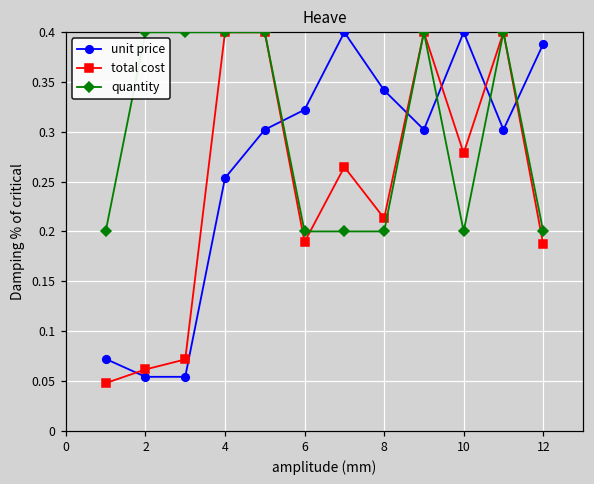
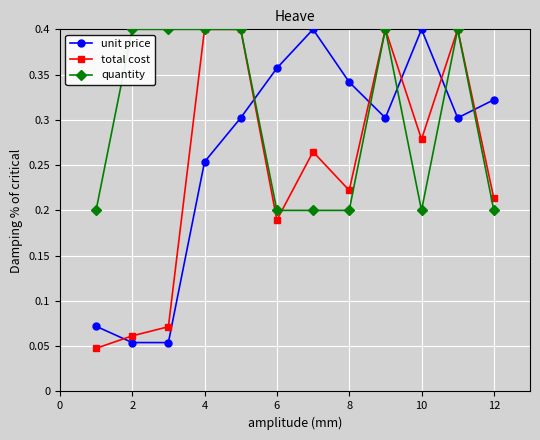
unit price, 6: 0.32 -> 0.36
total cost, 8: 0.21 -> 0.22
unit price, 12: 0.39 -> 0.32
total cost, 12: 0.19 -> 0.21
